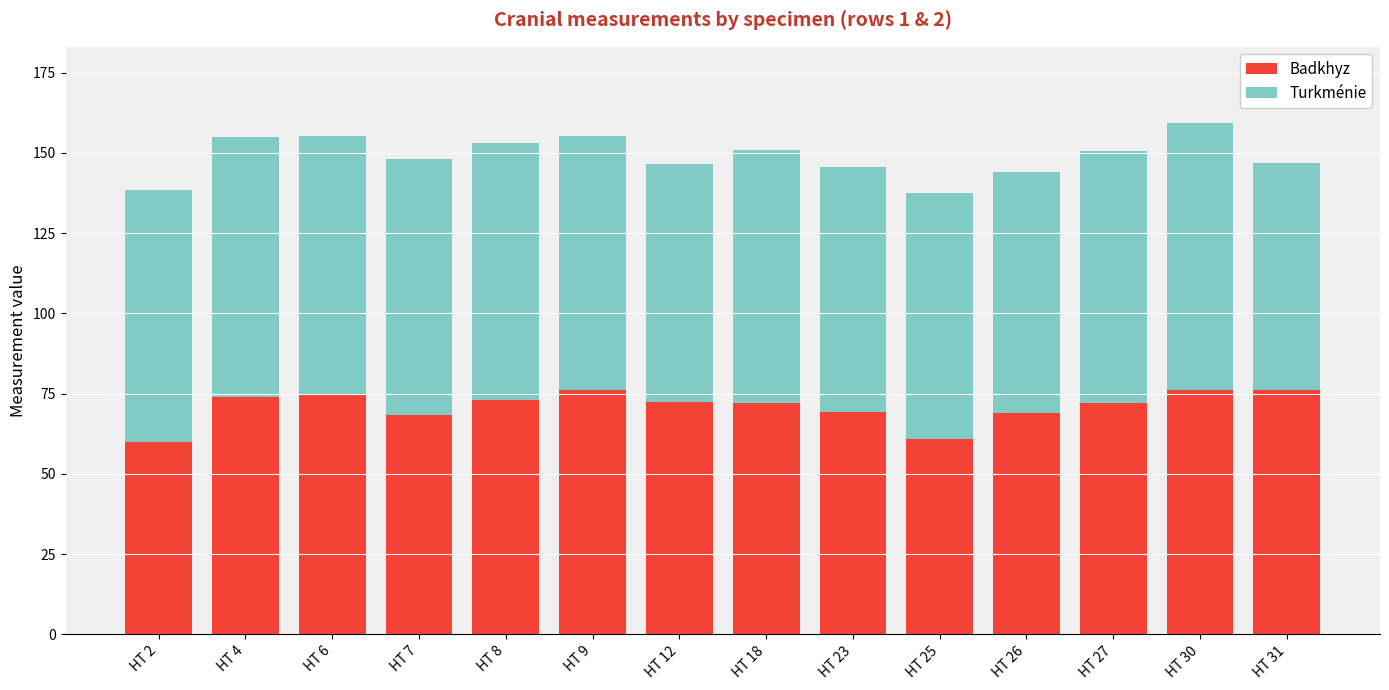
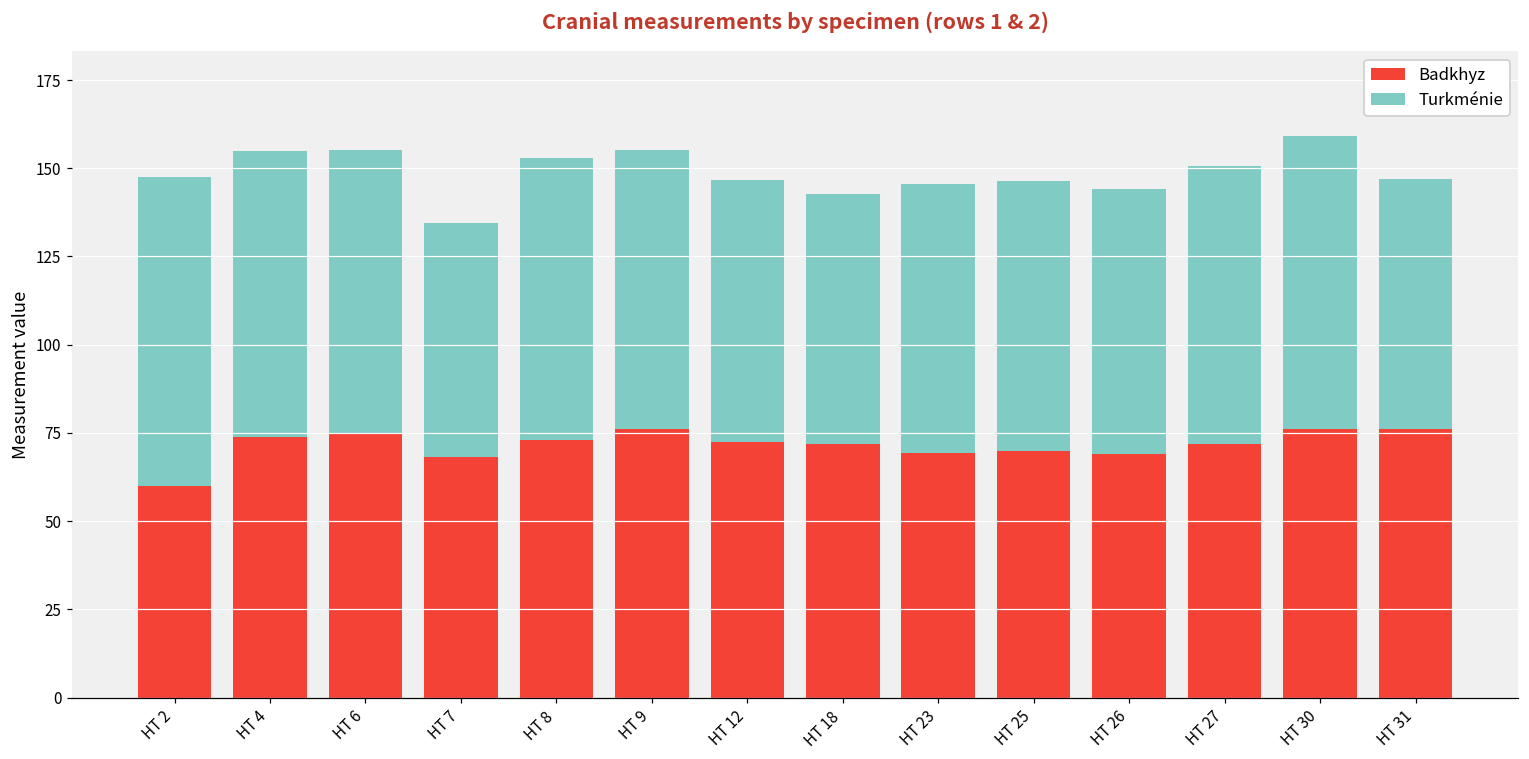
Turkménie, HT 2: 79 -> 88
Turkménie, HT 7: 80 -> 66
Turkménie, HT 18: 79 -> 71
Badkhyz, HT 25: 61 -> 70
